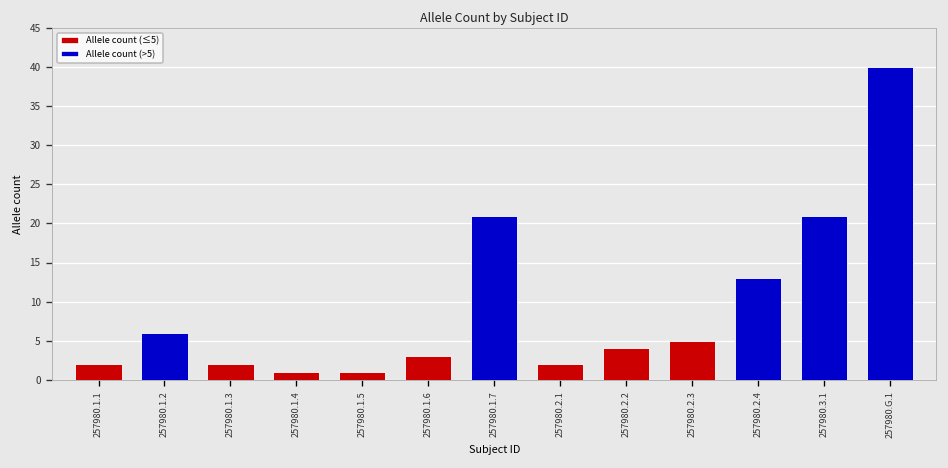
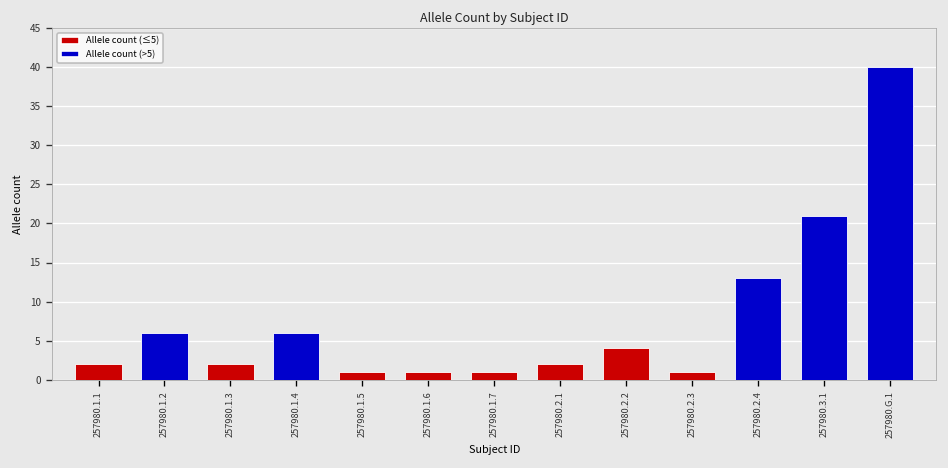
257980.1.4: 1 -> 6
257980.1.6: 3 -> 1
257980.1.7: 21 -> 1
257980.2.3: 5 -> 1
